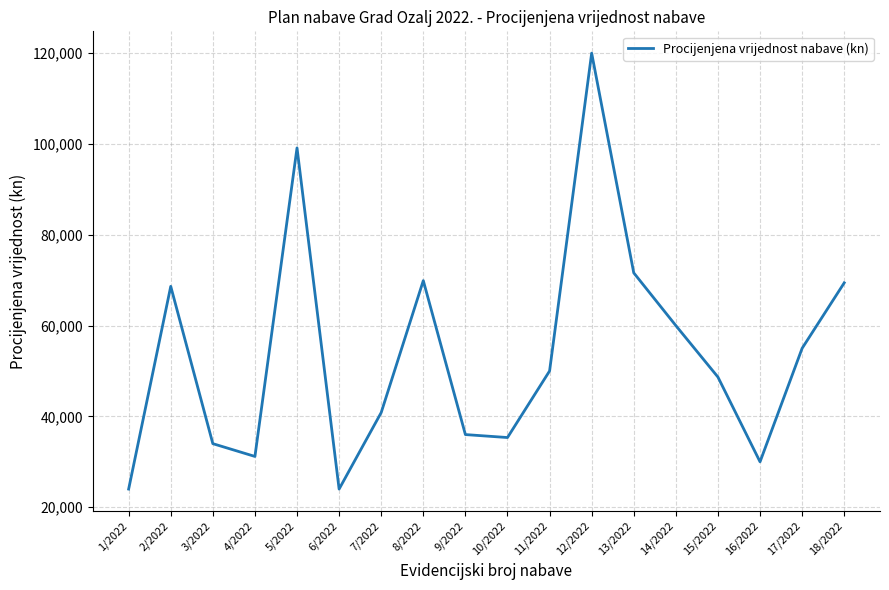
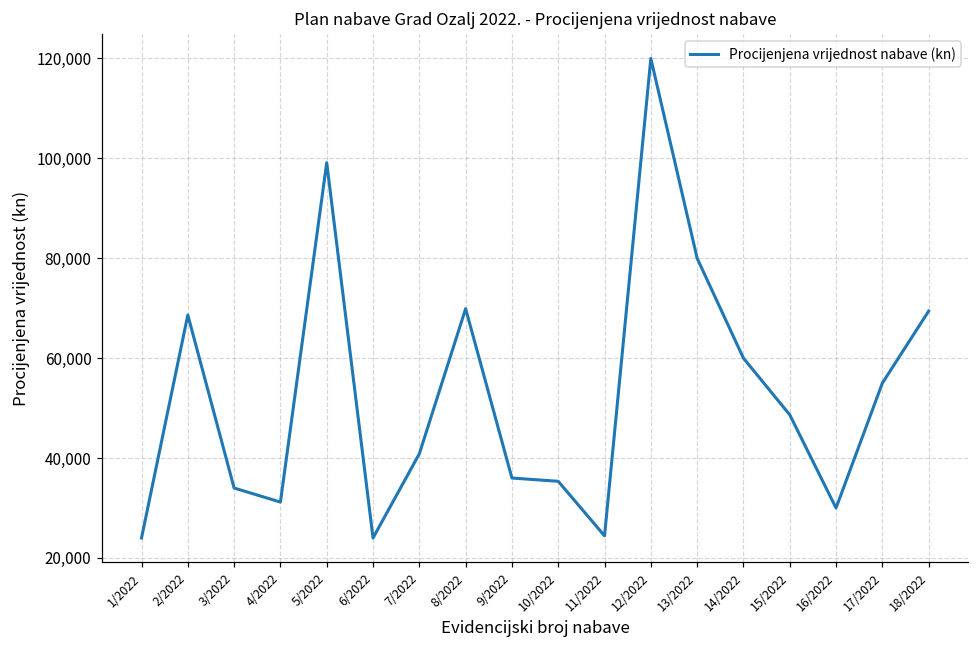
11/2022: 50,000 -> 24,000
13/2022: 72,000 -> 80,000
